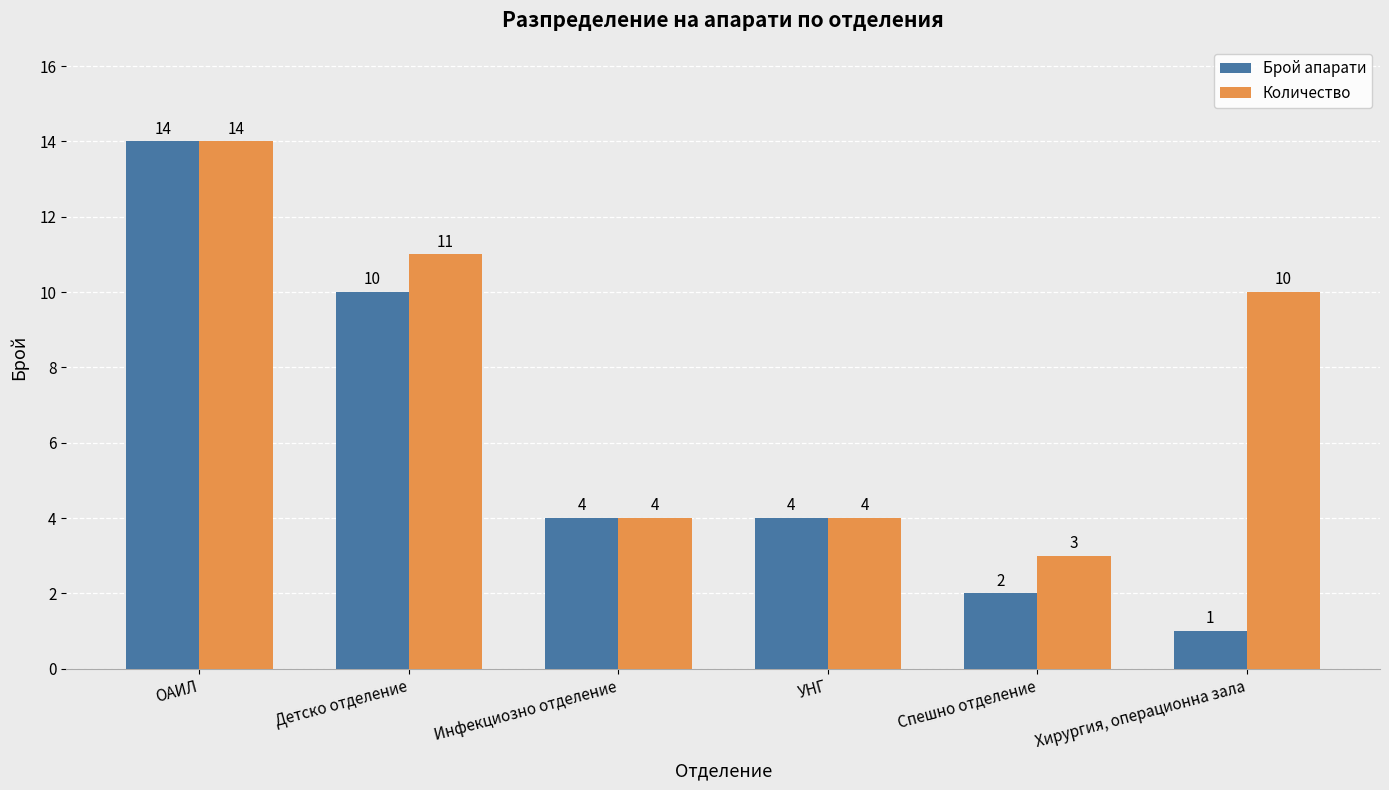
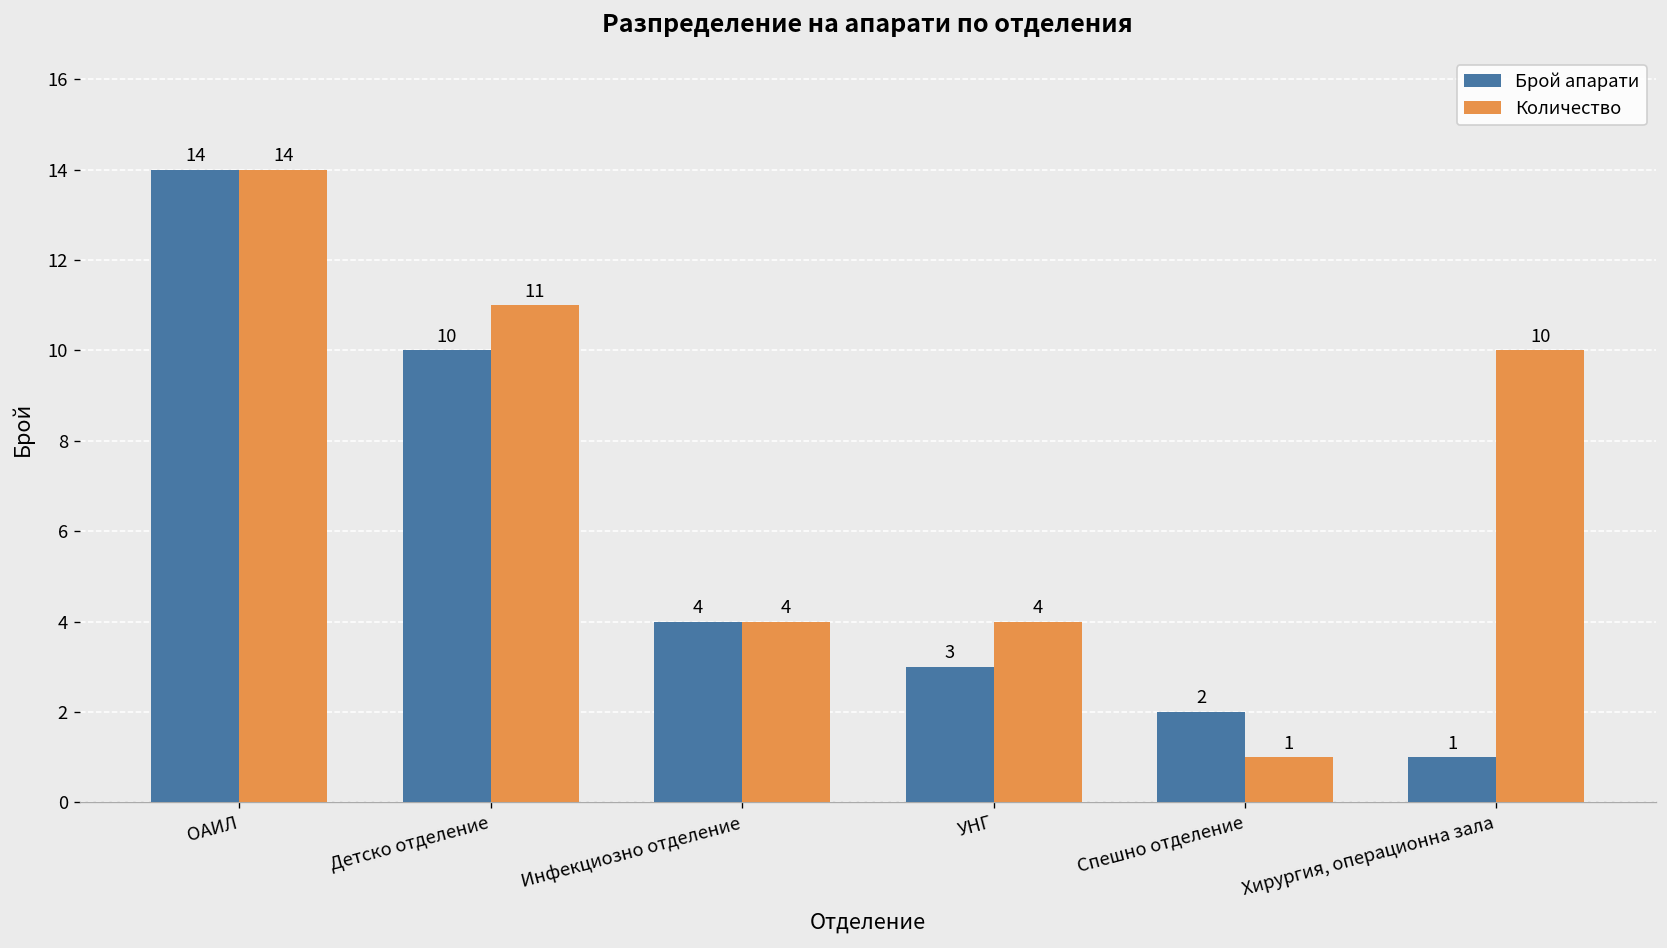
Брой апарати, УНГ: 4 -> 3
Количество, Спешно отделение: 3 -> 1
